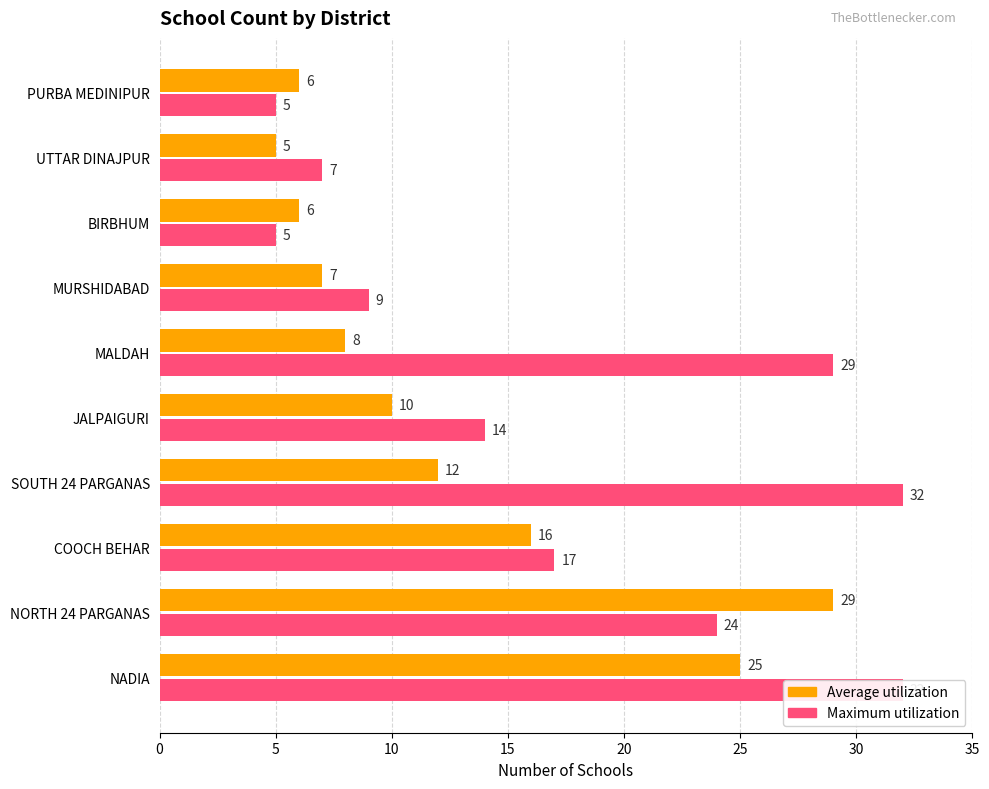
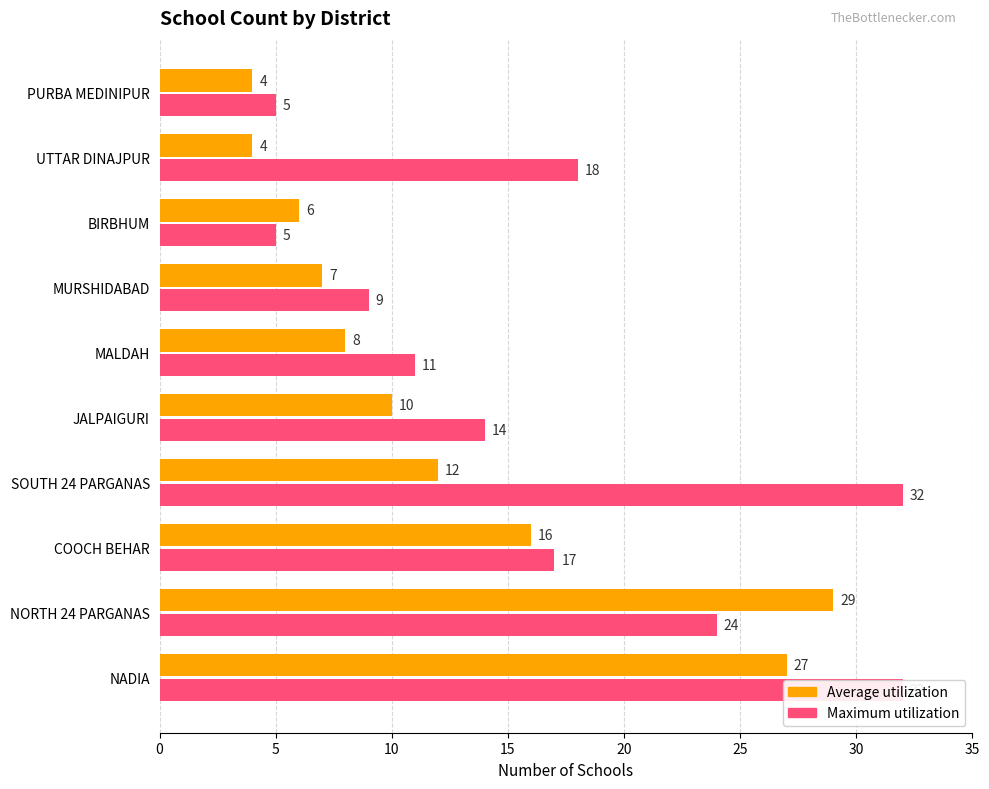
Average utilization, PURBA MEDINIPUR: 6 -> 4
Average utilization, UTTAR DINAJPUR: 5 -> 4
Maximum utilization, UTTAR DINAJPUR: 7 -> 18
Maximum utilization, MALDAH: 29 -> 11
Average utilization, NADIA: 25 -> 27
